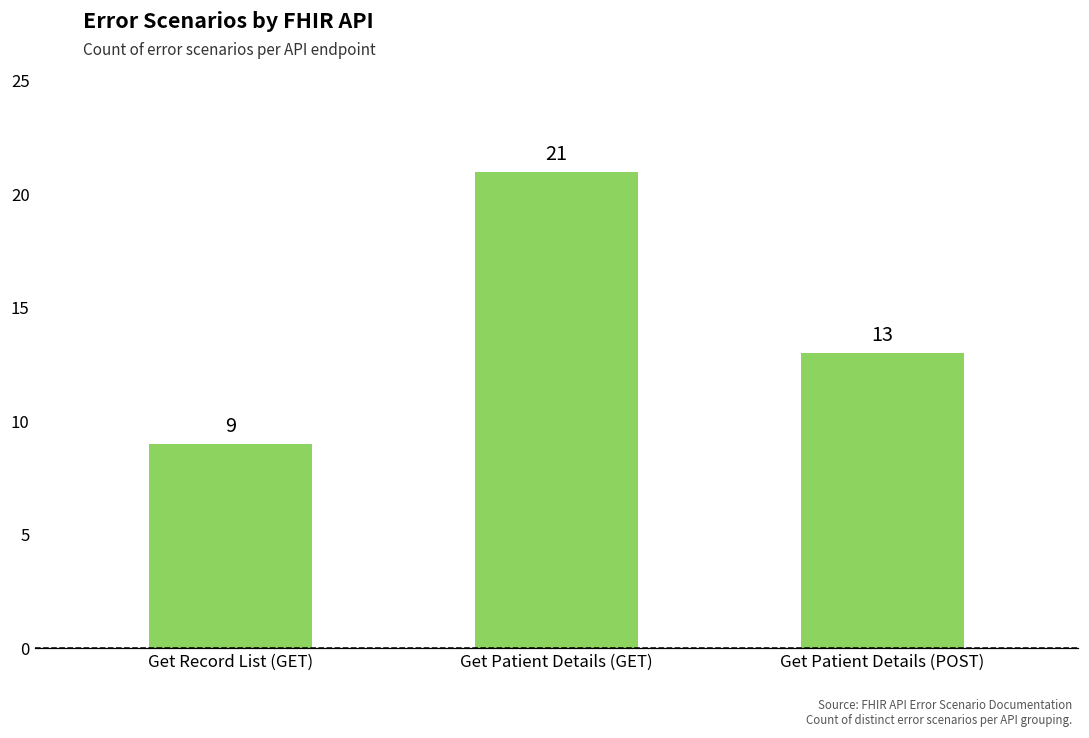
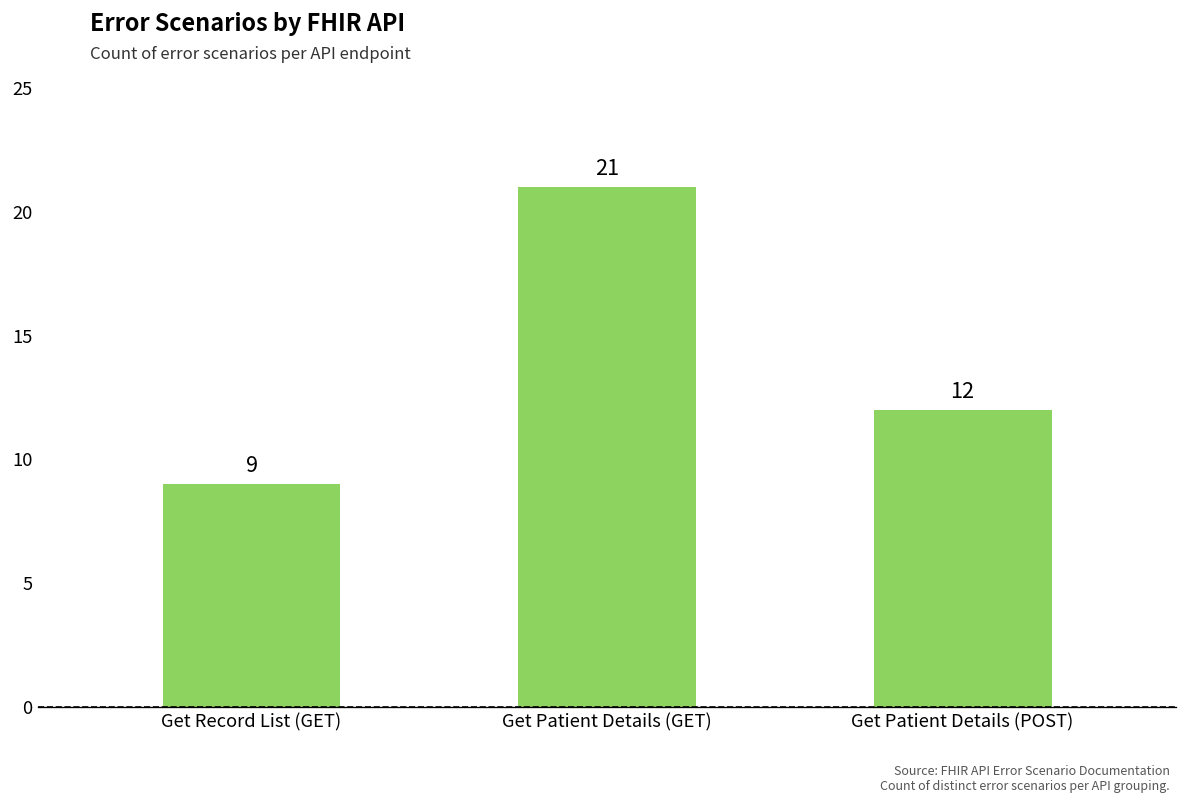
Get Patient Details (POST): 13 -> 12
